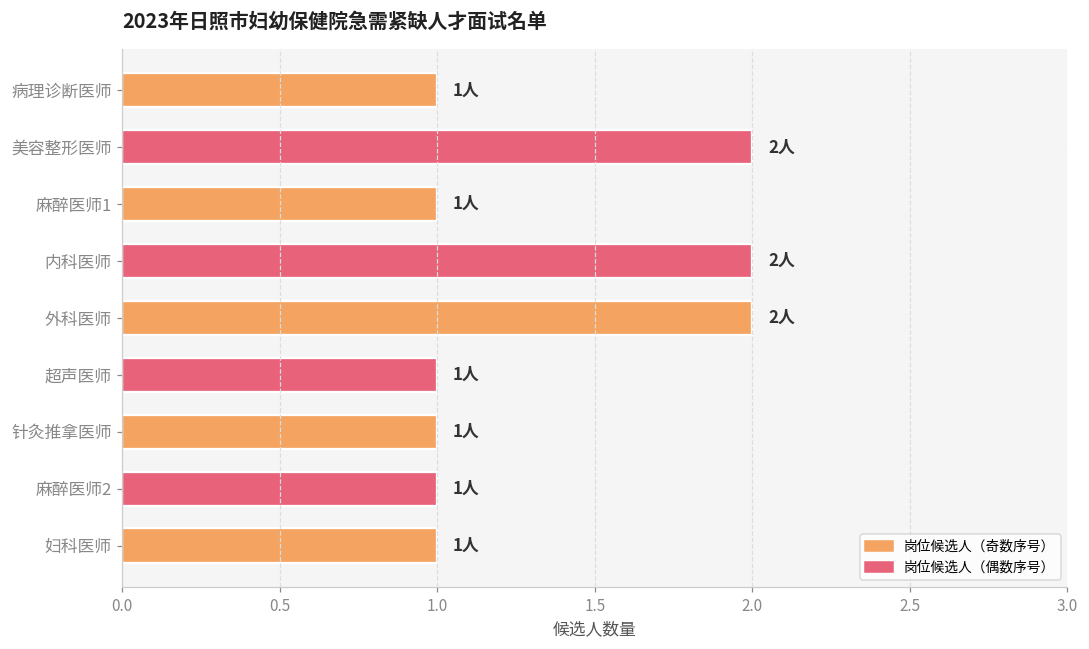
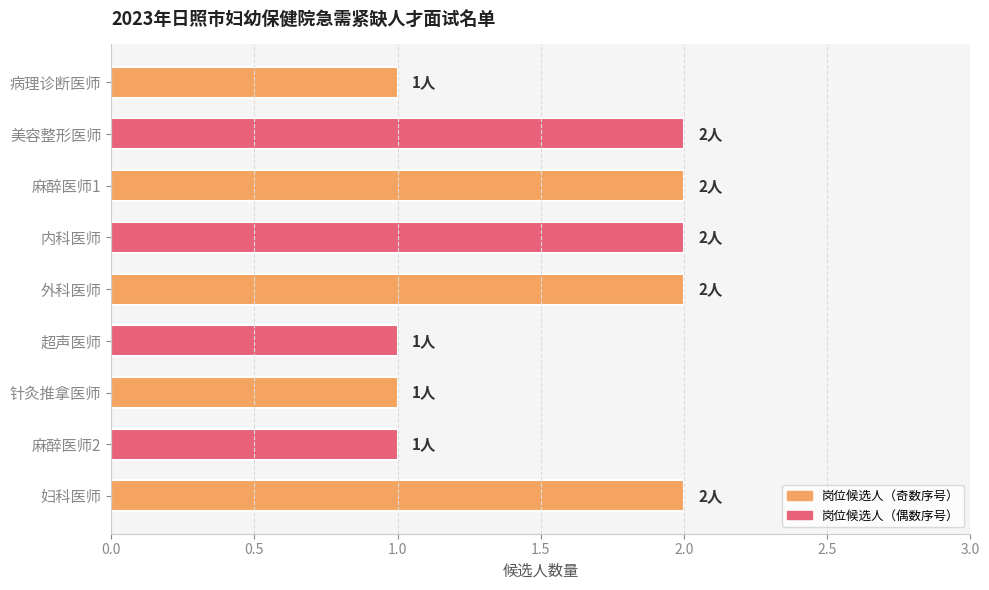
麻醉医师1: 1人 -> 2人
妇科医师: 1人 -> 2人
